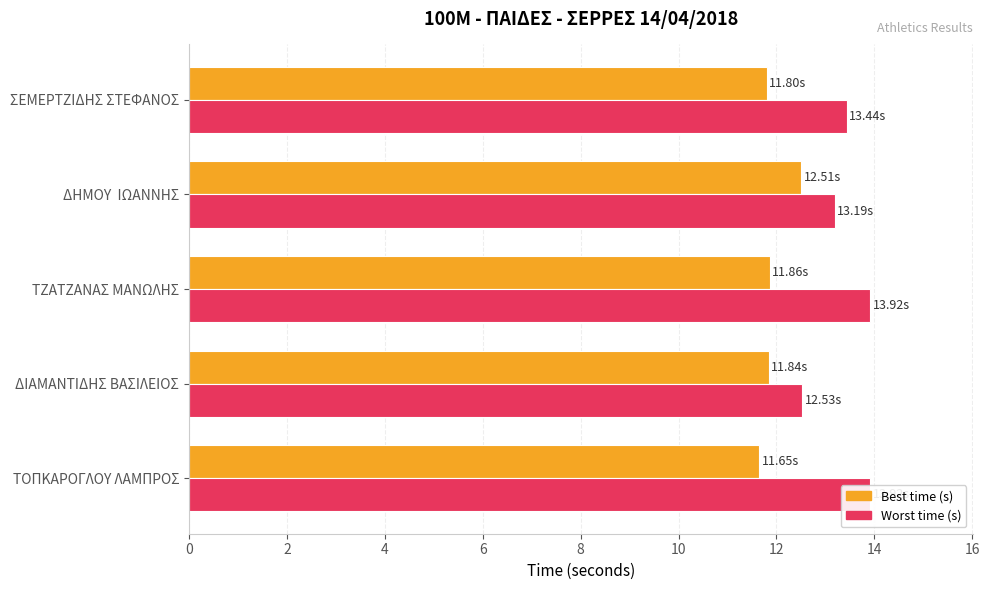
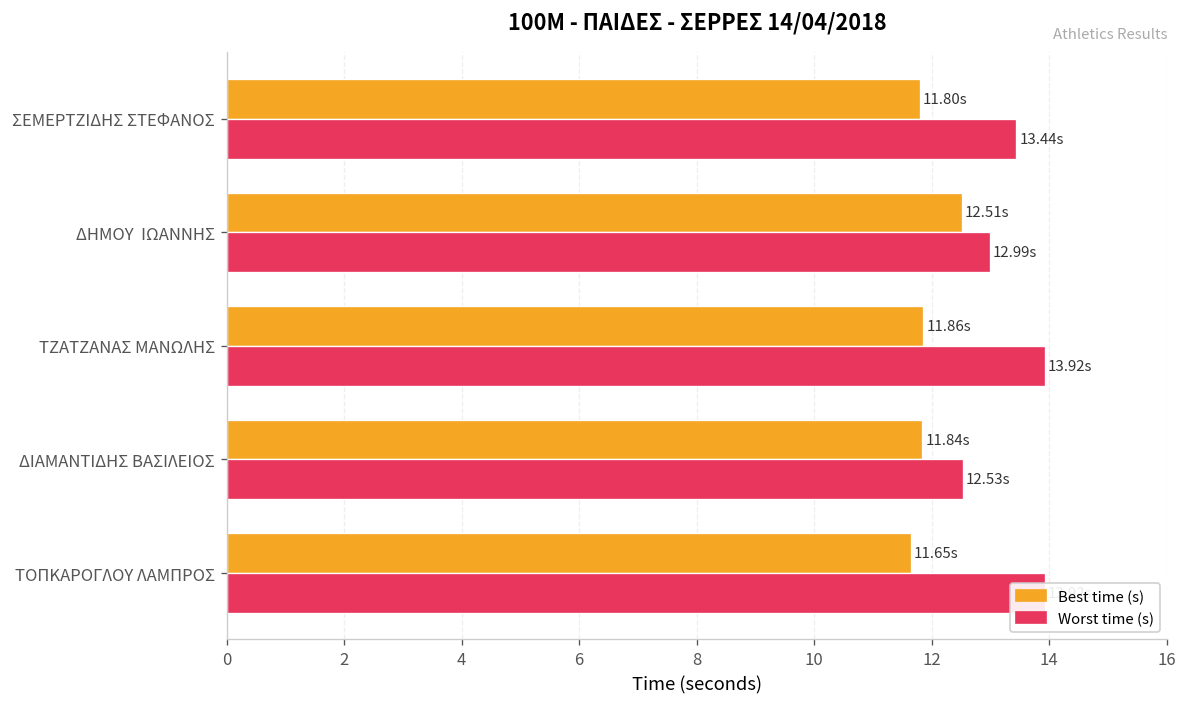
Worst time (s), ΔΗΜΟΥ ΙΩΑΝΝΗΣ: 13.19s -> 12.99s
